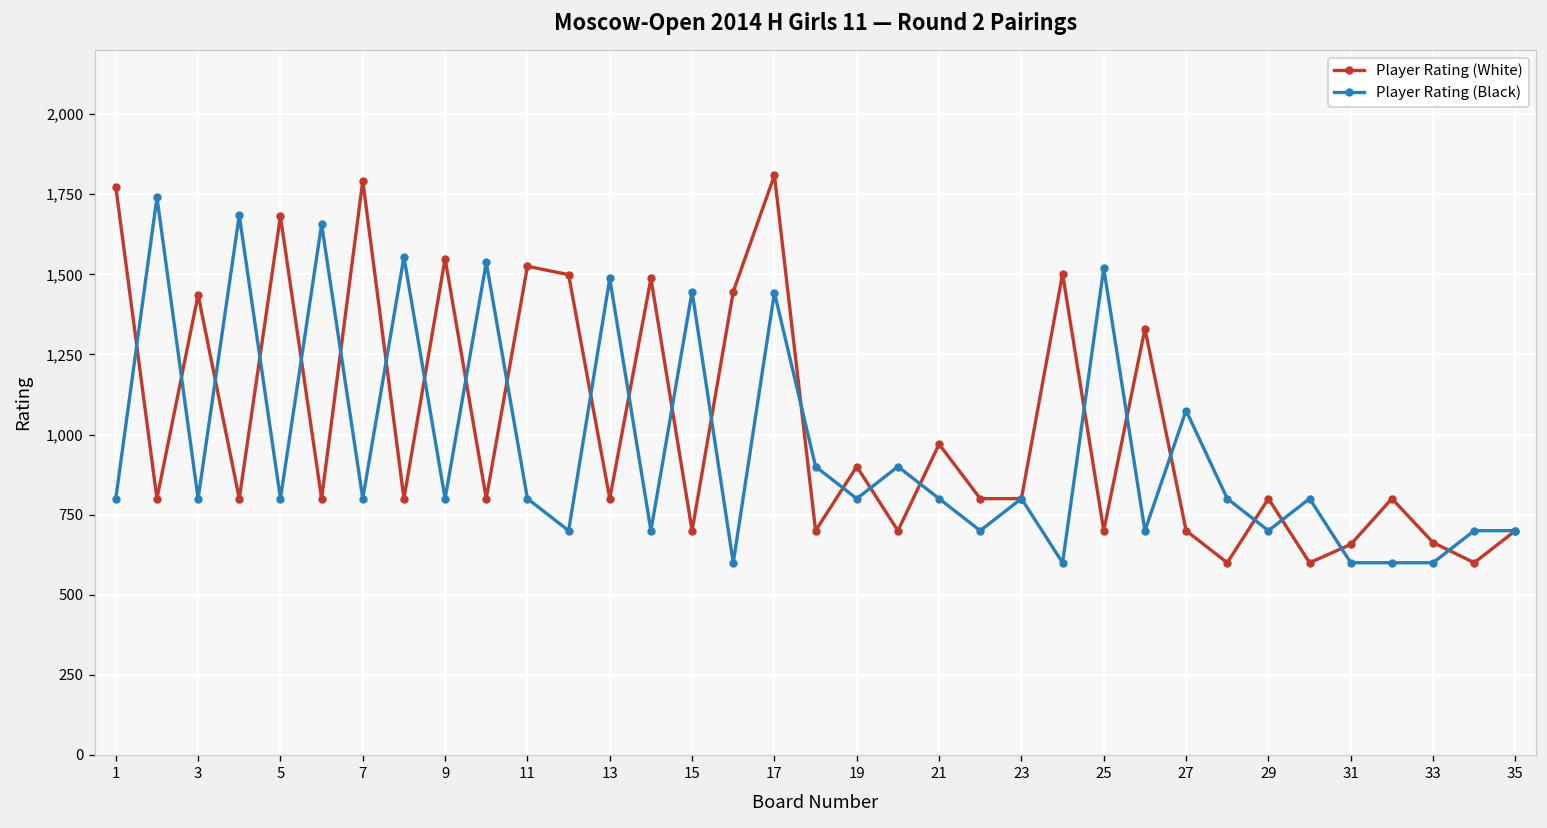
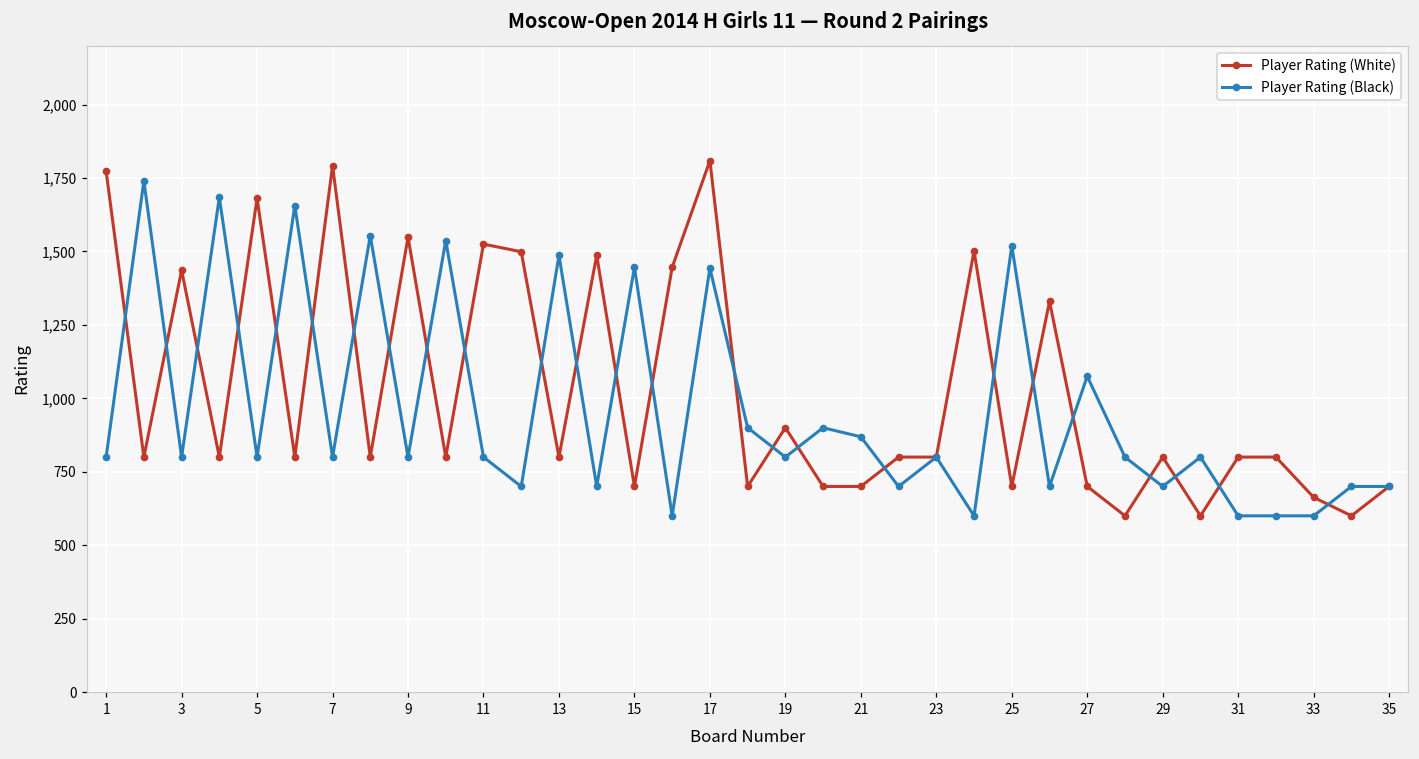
Player Rating (White), 21: 970 -> 700
Player Rating (Black), 21: 800 -> 870
Player Rating (White), 31: 660 -> 800
